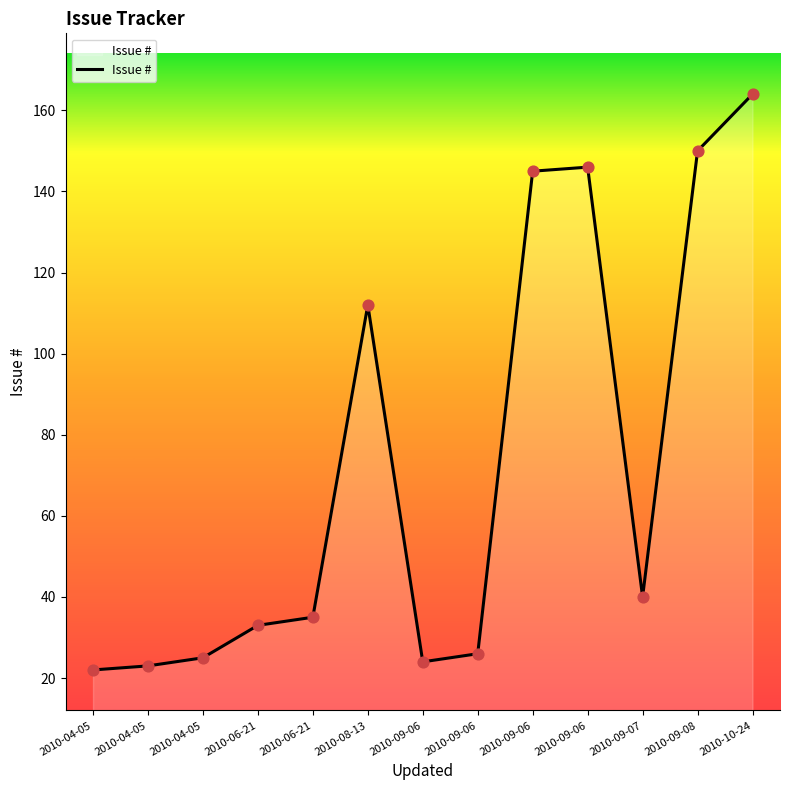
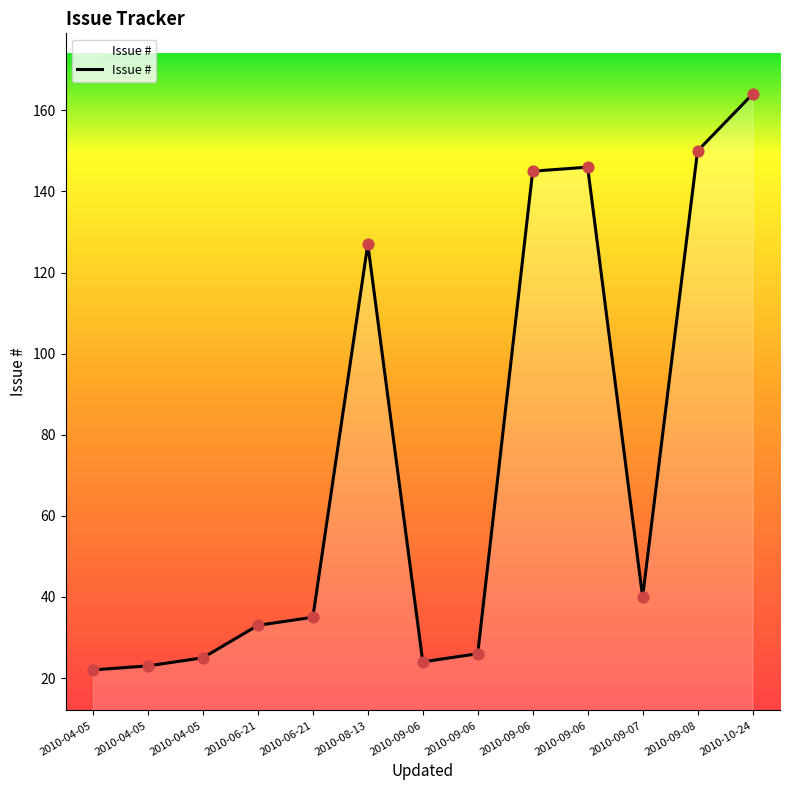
2010-08-13: 112 -> 127
